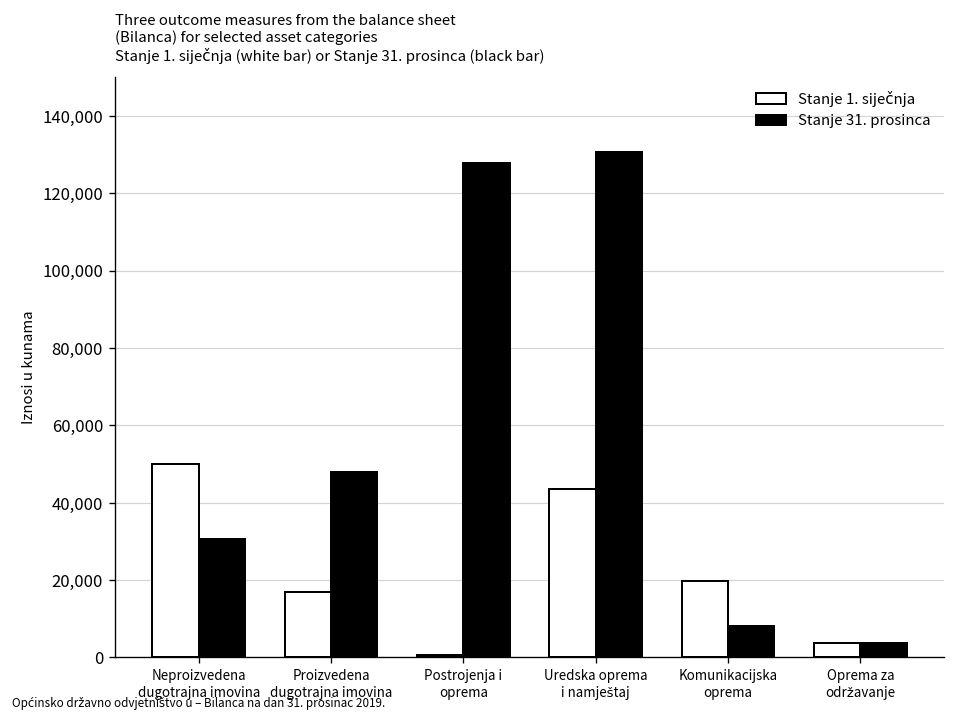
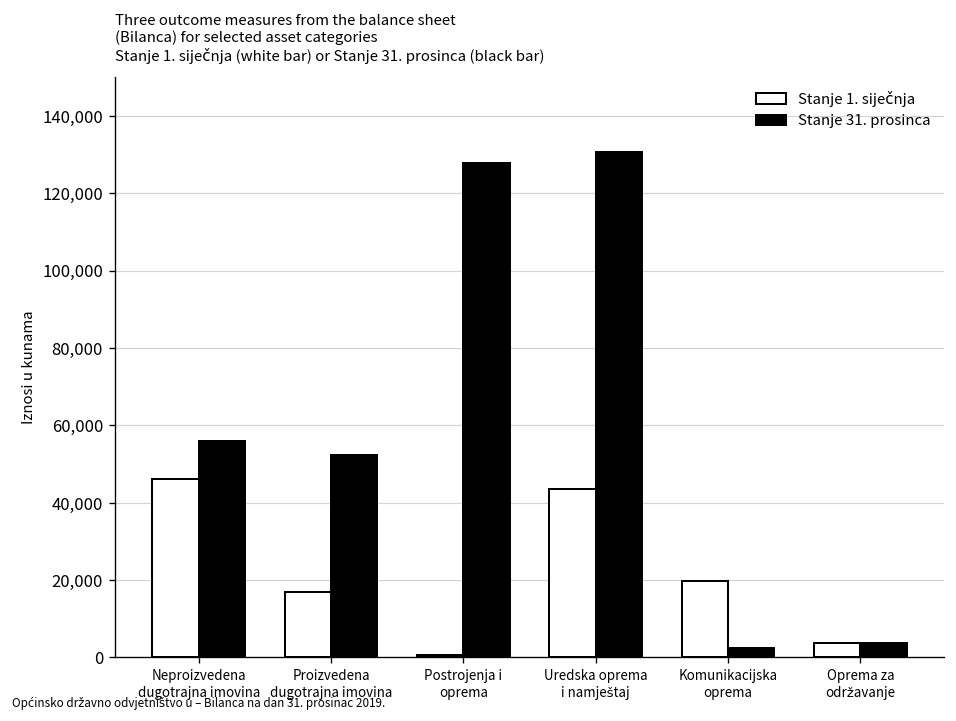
Stanje 1. siječnja, Neproizvedena dugotrajna imovina: 50,000 -> 46,000
Stanje 31. prosinca, Neproizvedena dugotrajna imovina: 31,000 -> 56,000
Stanje 31. prosinca, Proizvedena dugotrajna imovina: 48,000 -> 52,000
Stanje 31. prosinca, Komunikacijska oprema: 8,000 -> 2,000
